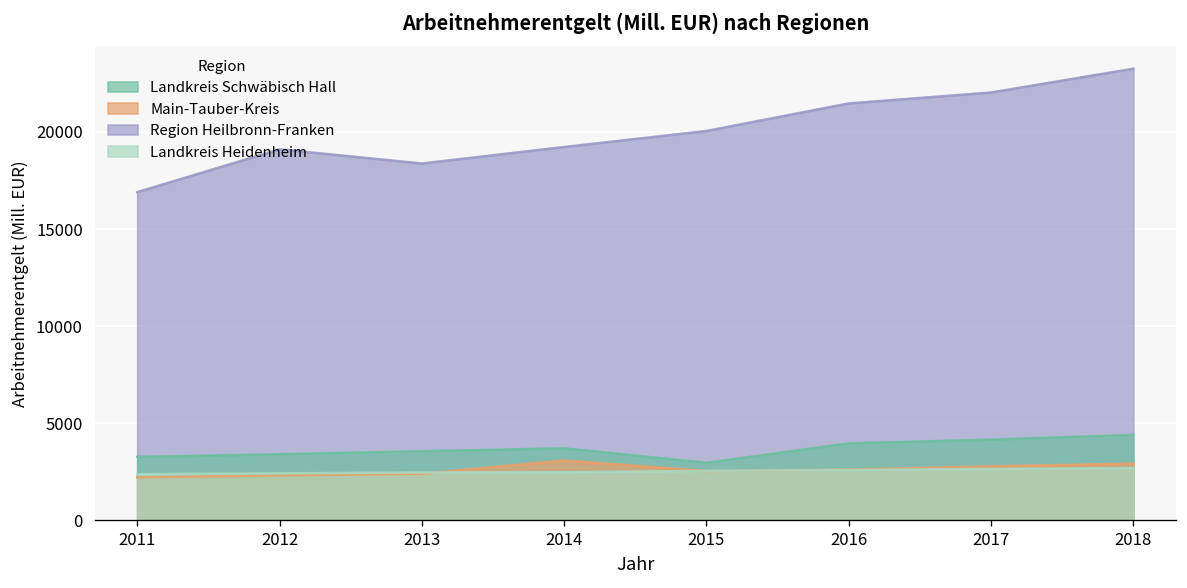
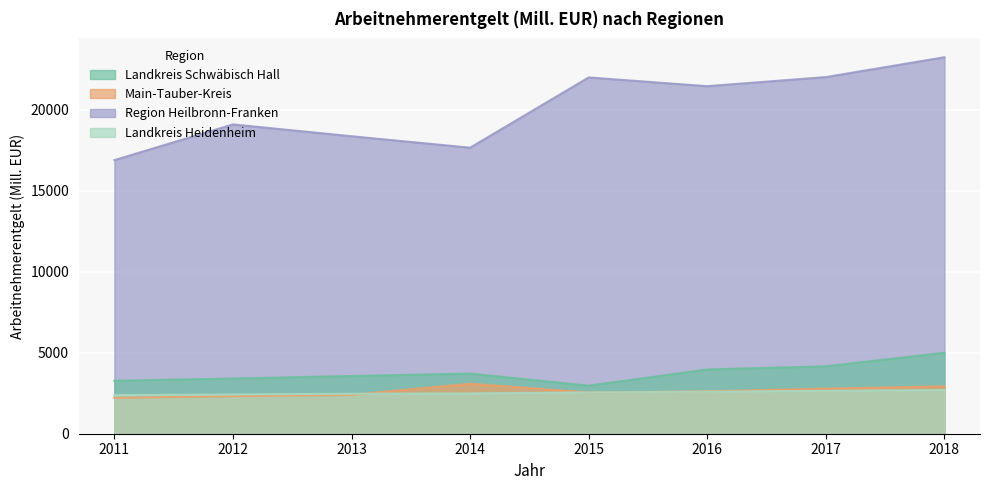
Region Heilbronn-Franken, 2014: 19200 -> 17700
Region Heilbronn-Franken, 2015: 20000 -> 22000
Landkreis Schwäbisch Hall, 2018: 4400 -> 5000
